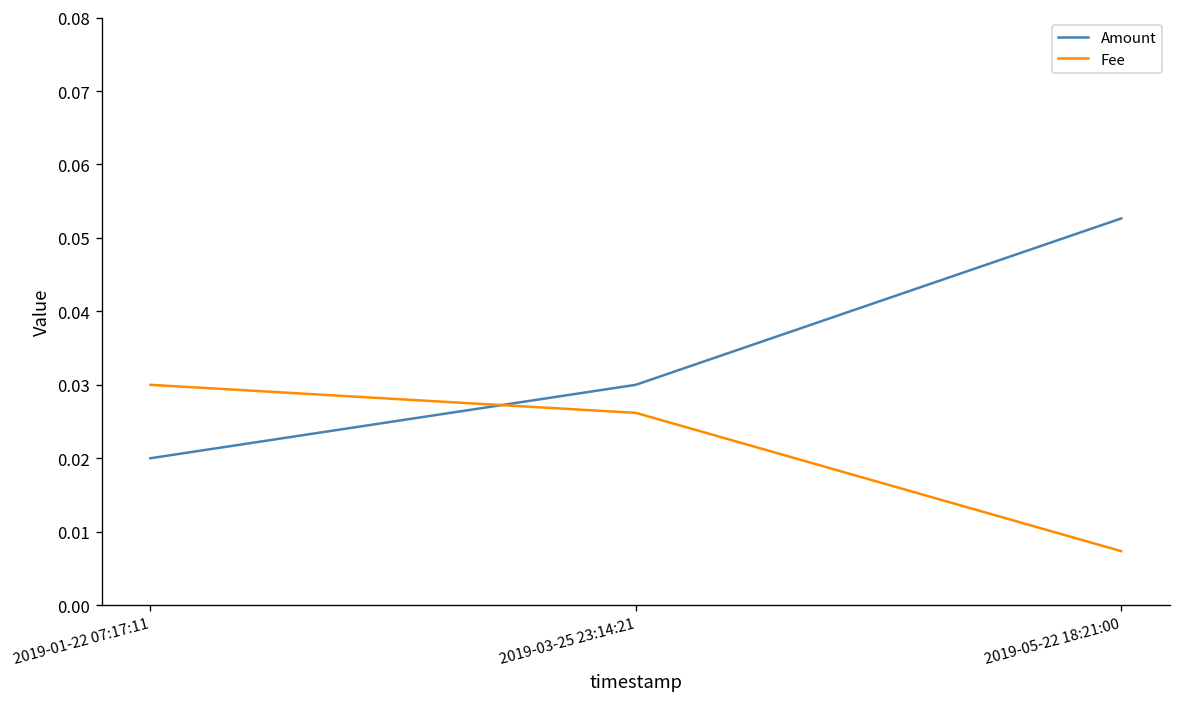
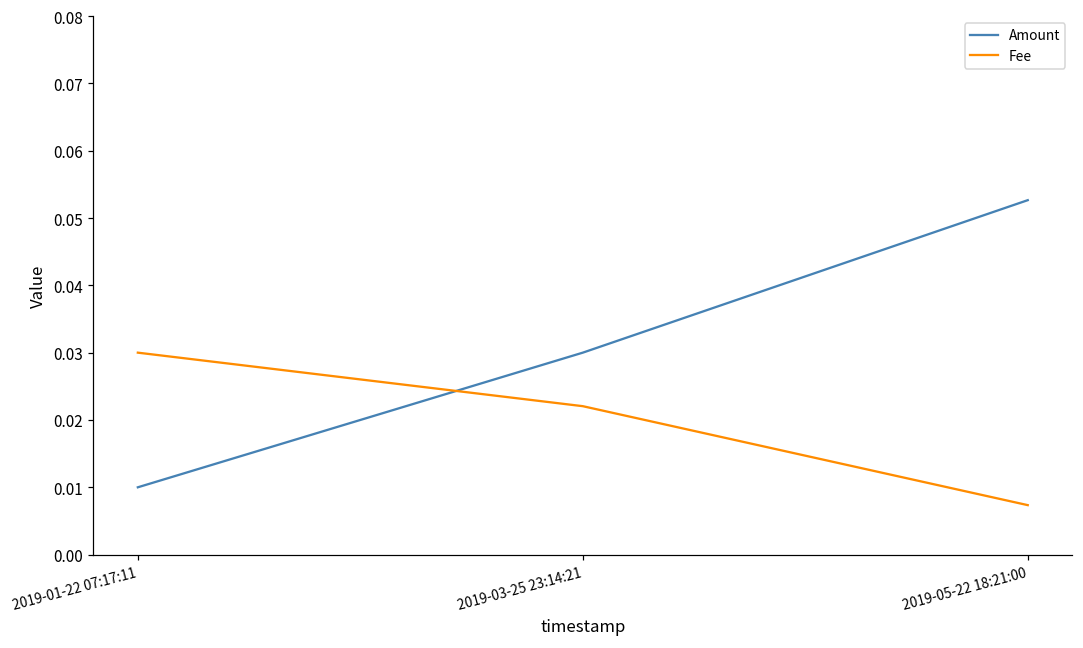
Amount, 2019-01-22 07:17:11: 0.02 -> 0.01
Fee, 2019-03-25 23:14:21: 0.026 -> 0.022
